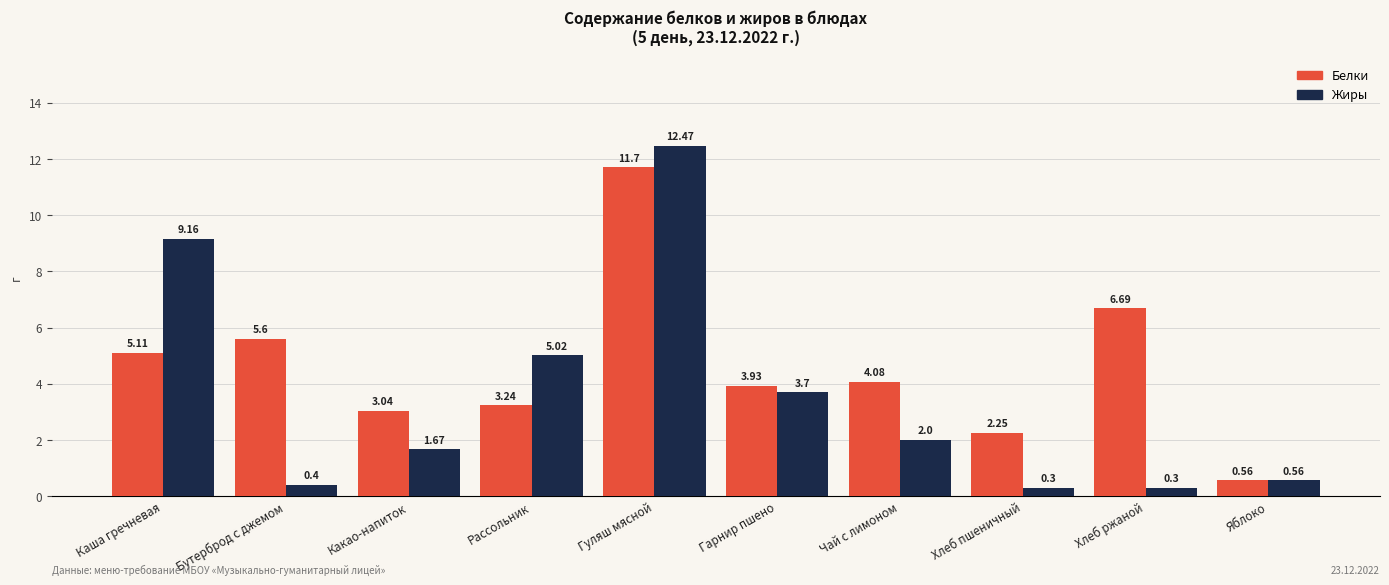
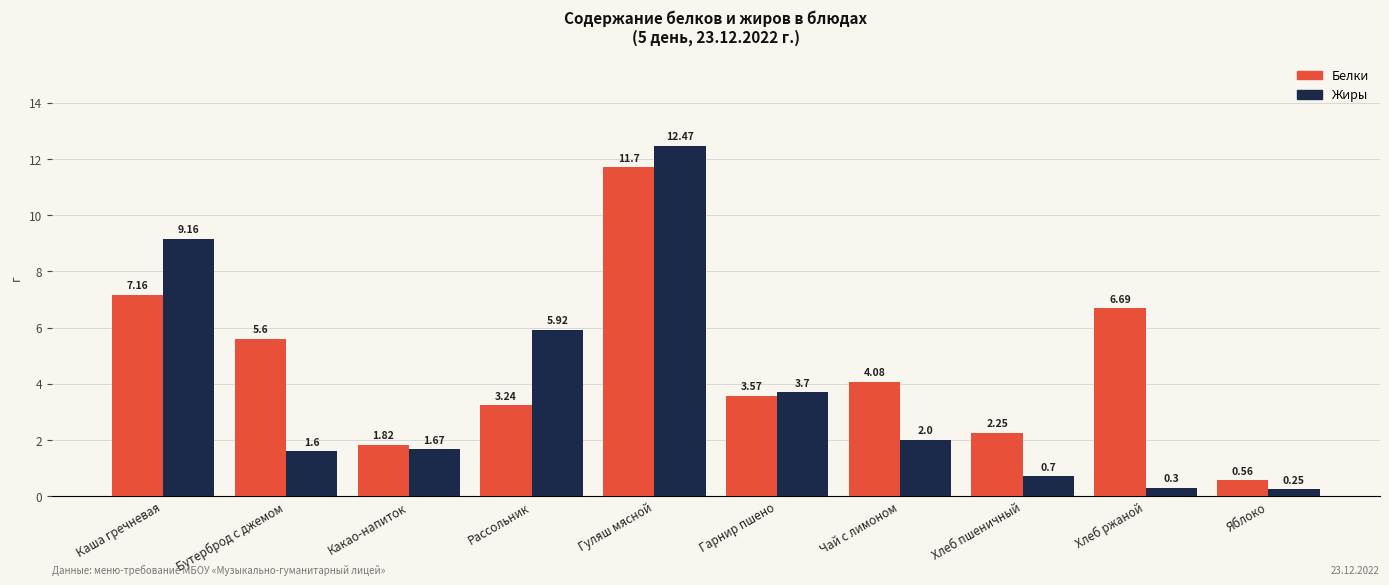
Белки, Каша гречневая: 5.11 -> 7.16
Жиры, Бутерброд с джемом: 0.4 -> 1.6
Белки, Какао-напиток: 3.04 -> 1.82
Жиры, Рассольник: 5.02 -> 5.92
Белки, Гарнир пшено: 3.93 -> 3.57
Жиры, Хлеб пшеничный: 0.3 -> 0.7
Жиры, Яблоко: 0.56 -> 0.25
